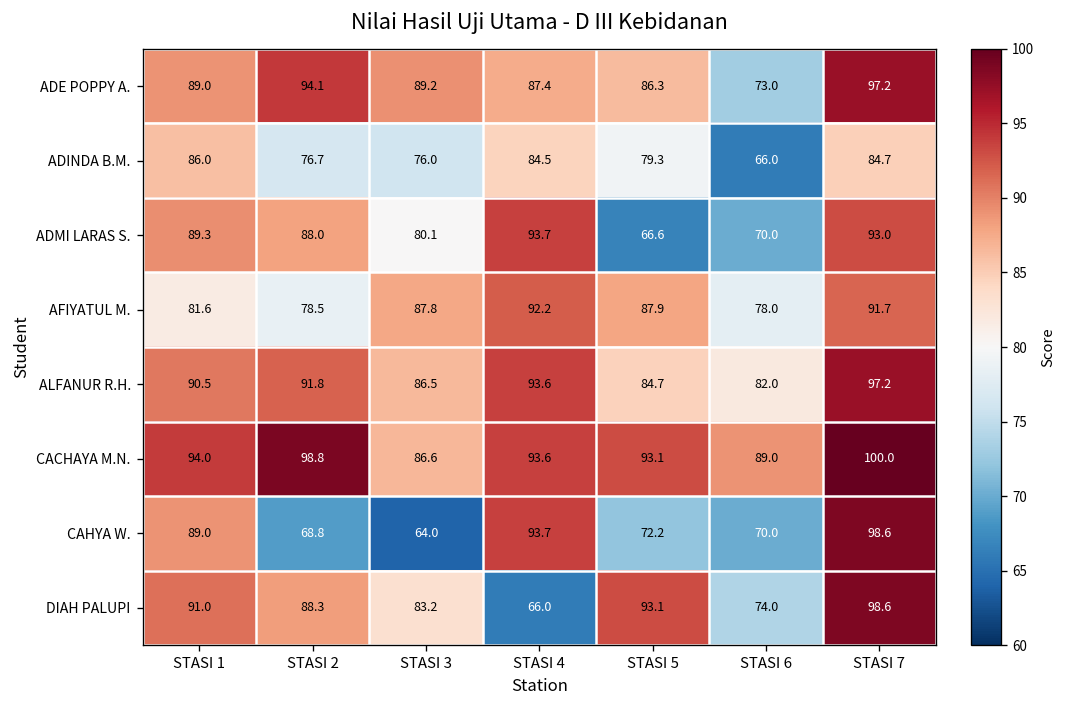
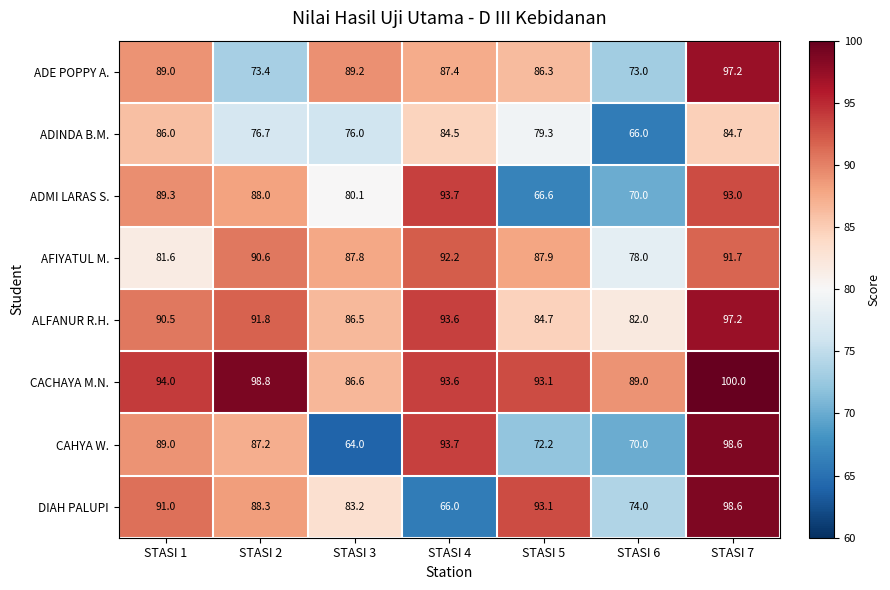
ADE POPPY A., STASI 2: 94.1 -> 73.4
AFIYATUL M., STASI 2: 78.5 -> 90.6
CAHYA W., STASI 2: 68.8 -> 87.2
